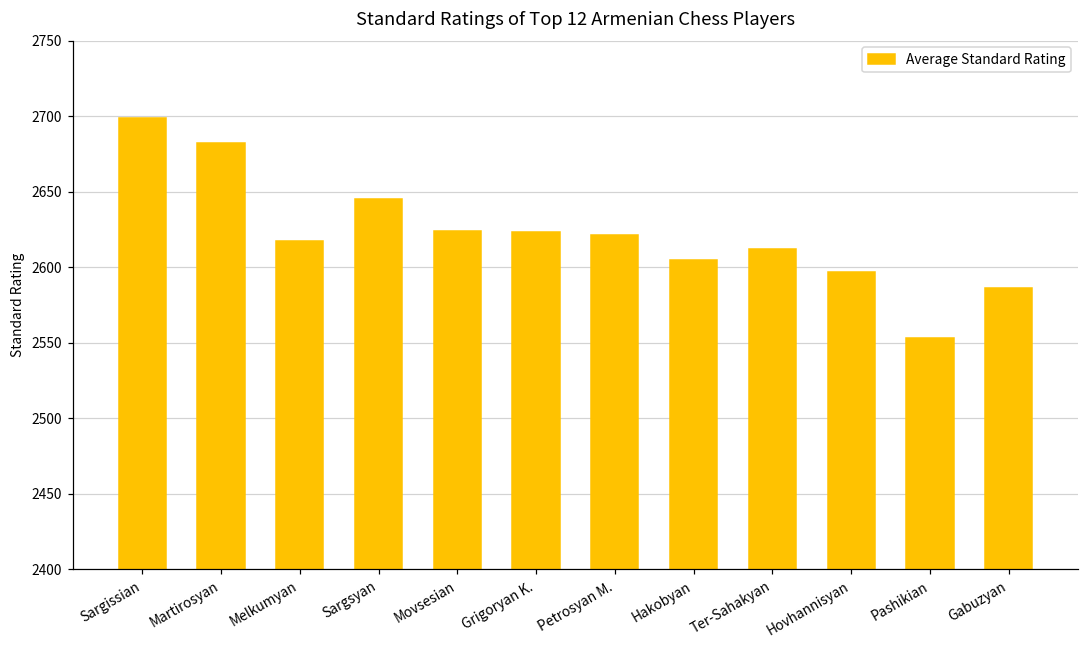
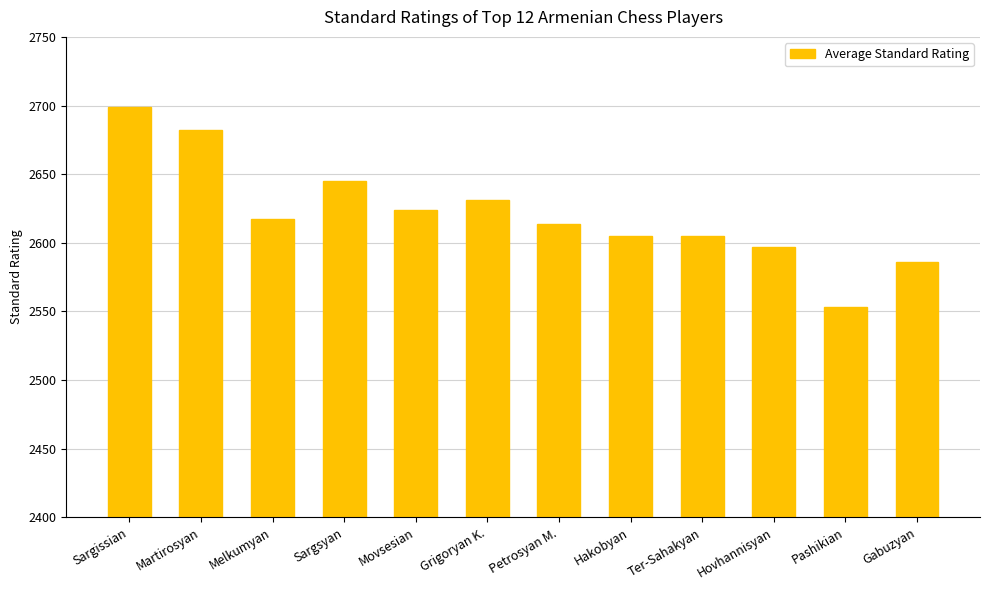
Grigoryan K.: 2623 -> 2631
Petrosyan M.: 2621 -> 2614
Ter-Sahakyan: 2612 -> 2605
